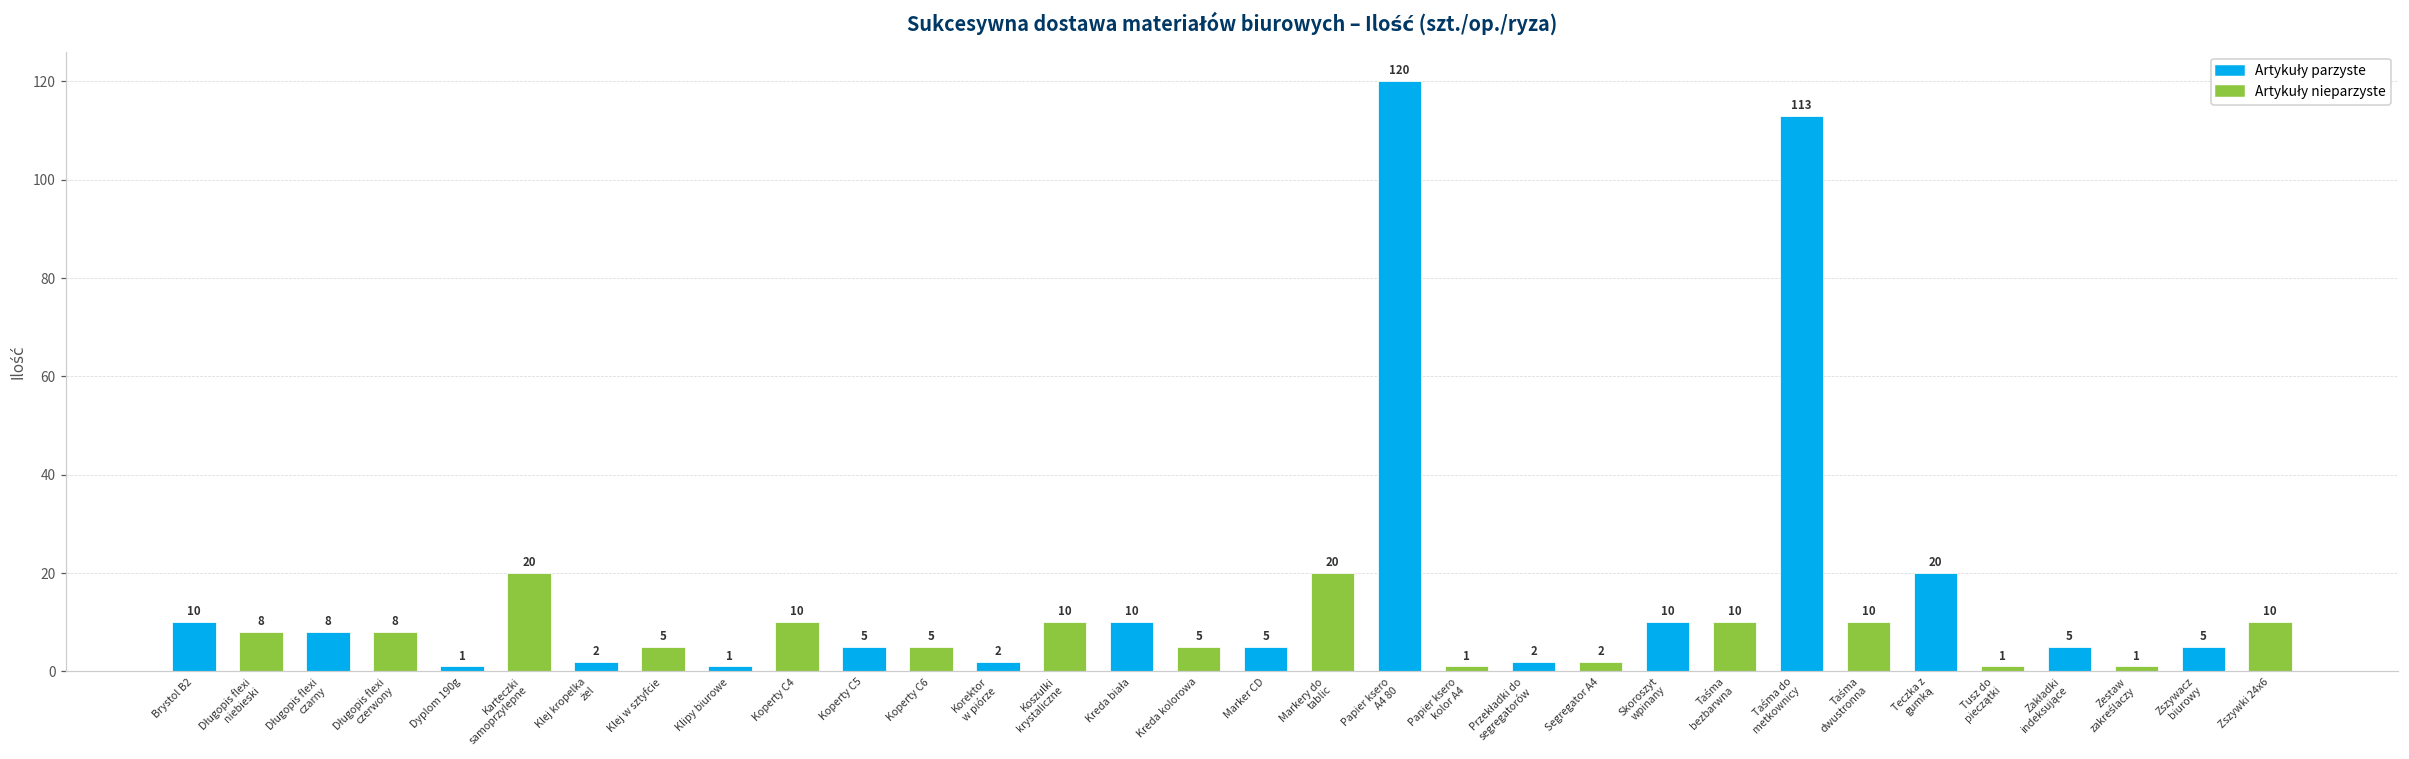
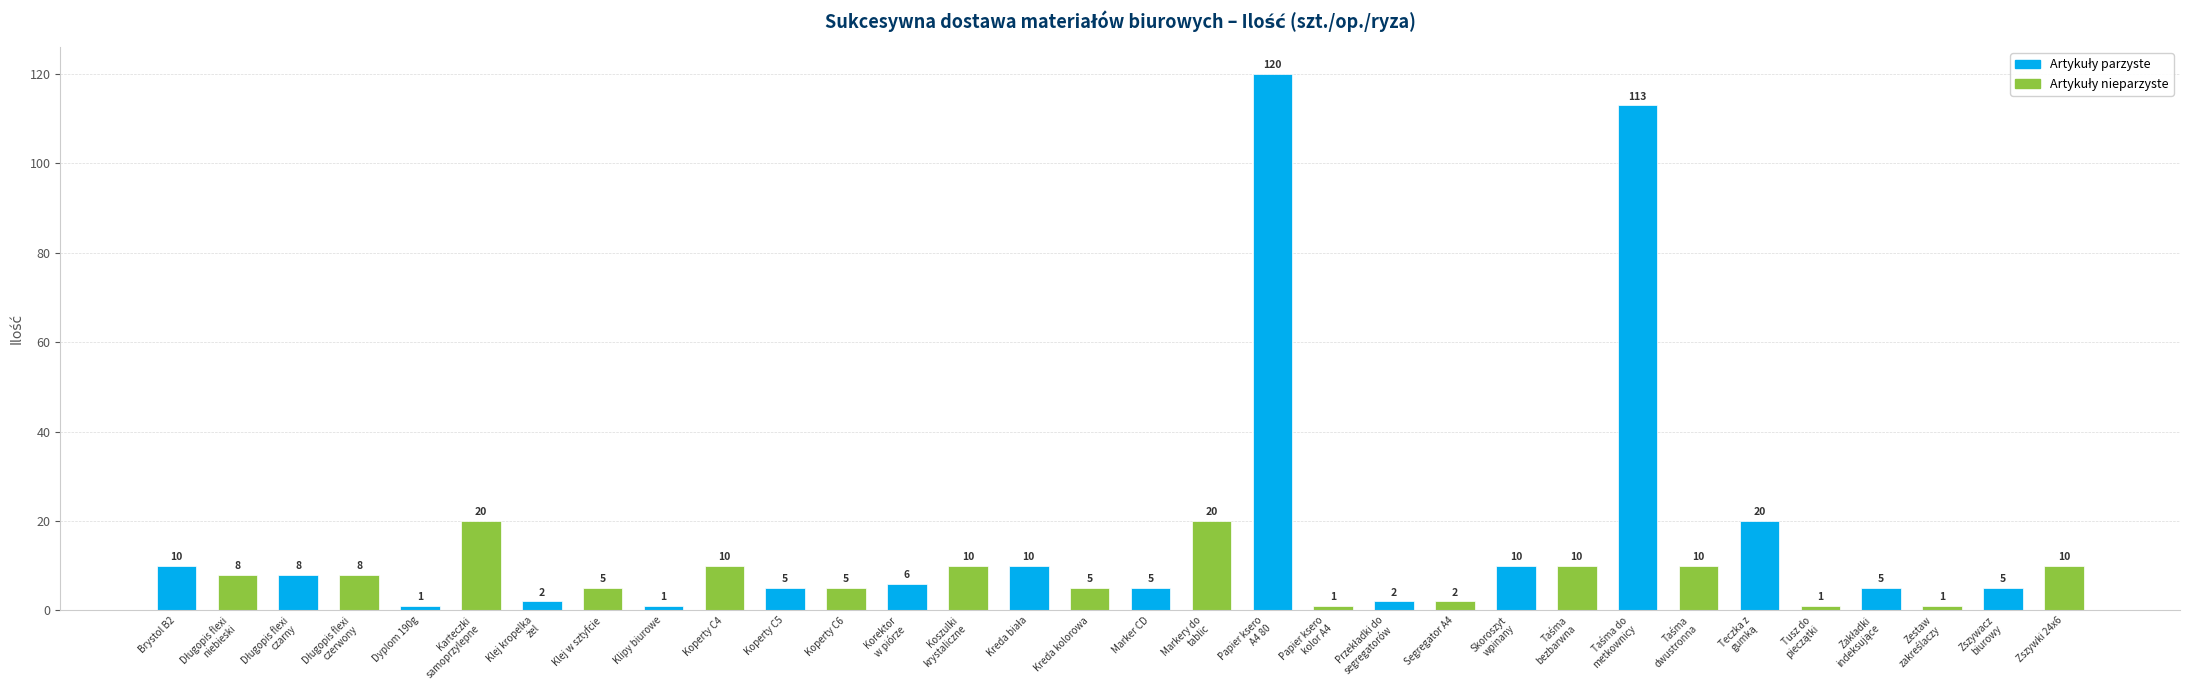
Korektor w piórze: 2 -> 6
